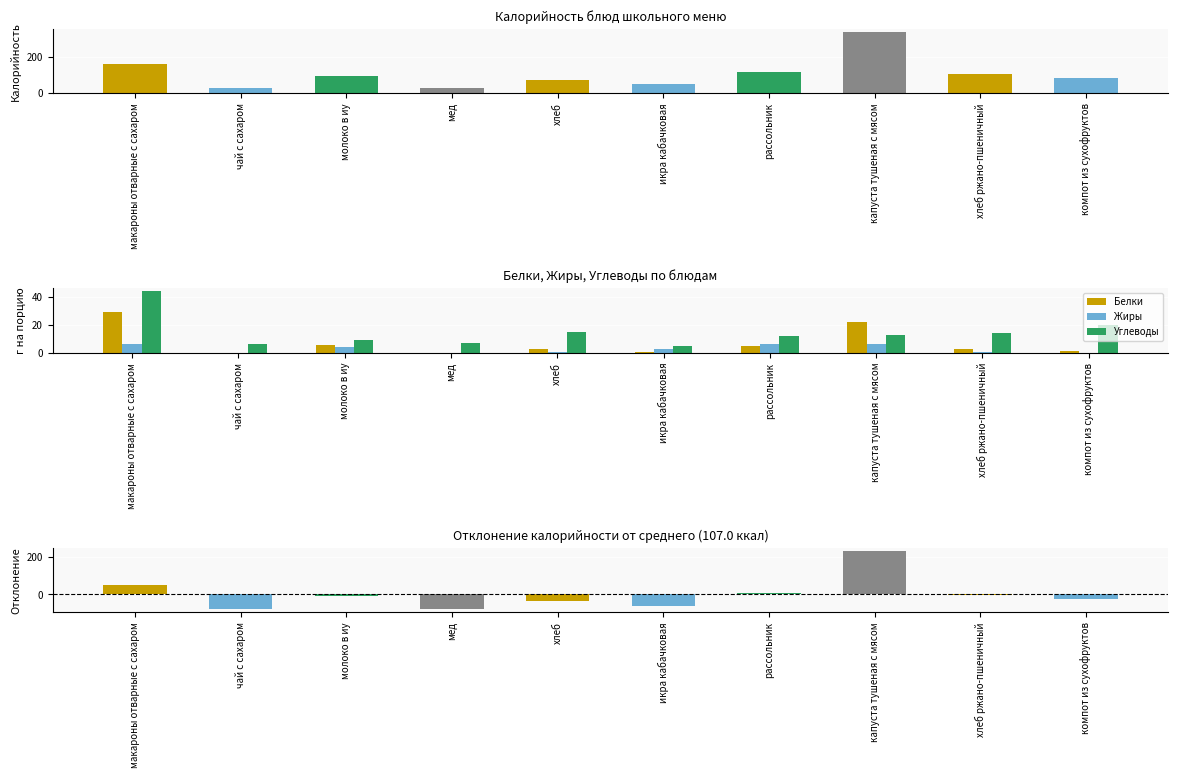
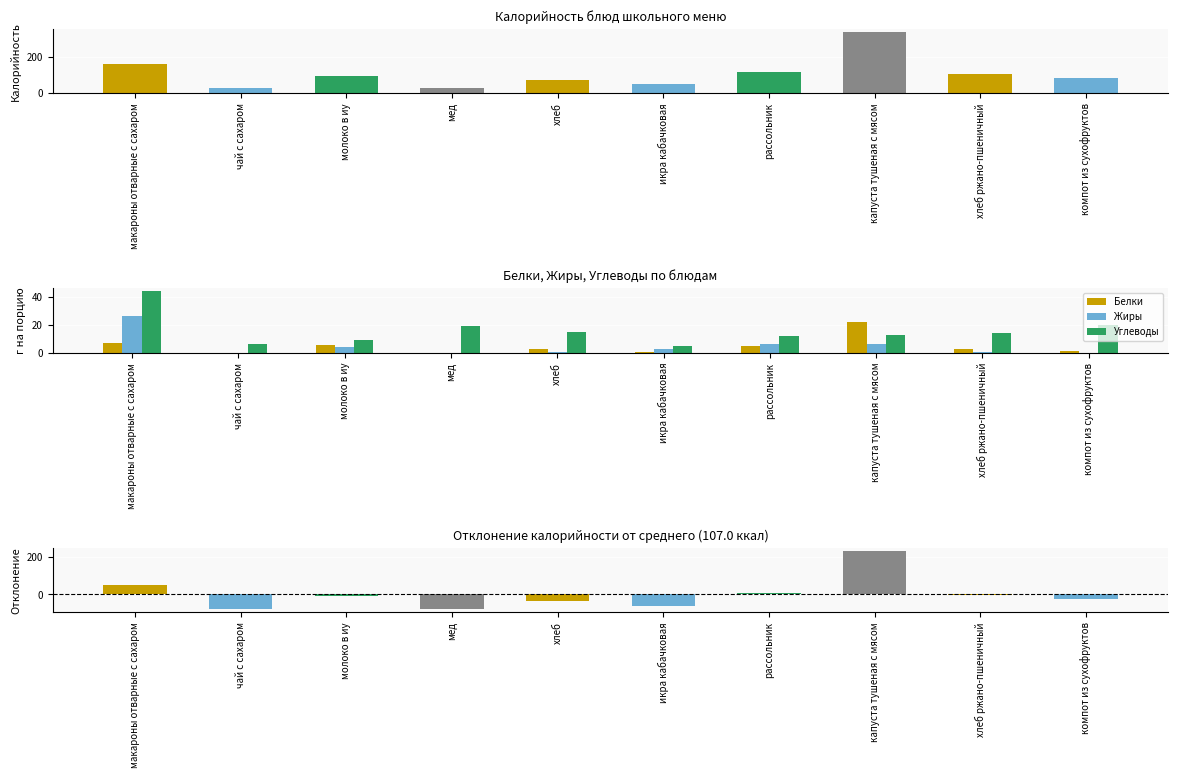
Белки, Жиры, Углеводы по блюдам, Белки, макароны отварные с сахаром: 29 -> 7
Белки, Жиры, Углеводы по блюдам, Жиры, макароны отварные с сахаром: 7 -> 27
Белки, Жиры, Углеводы по блюдам, Углеводы, мед: 7 -> 20
